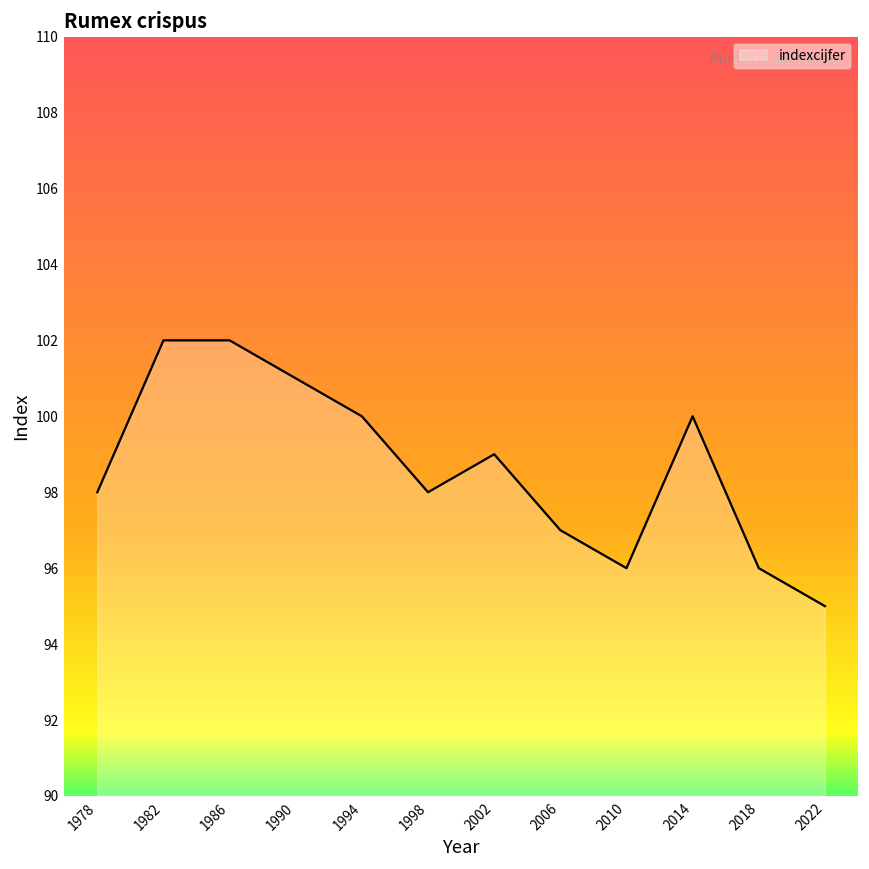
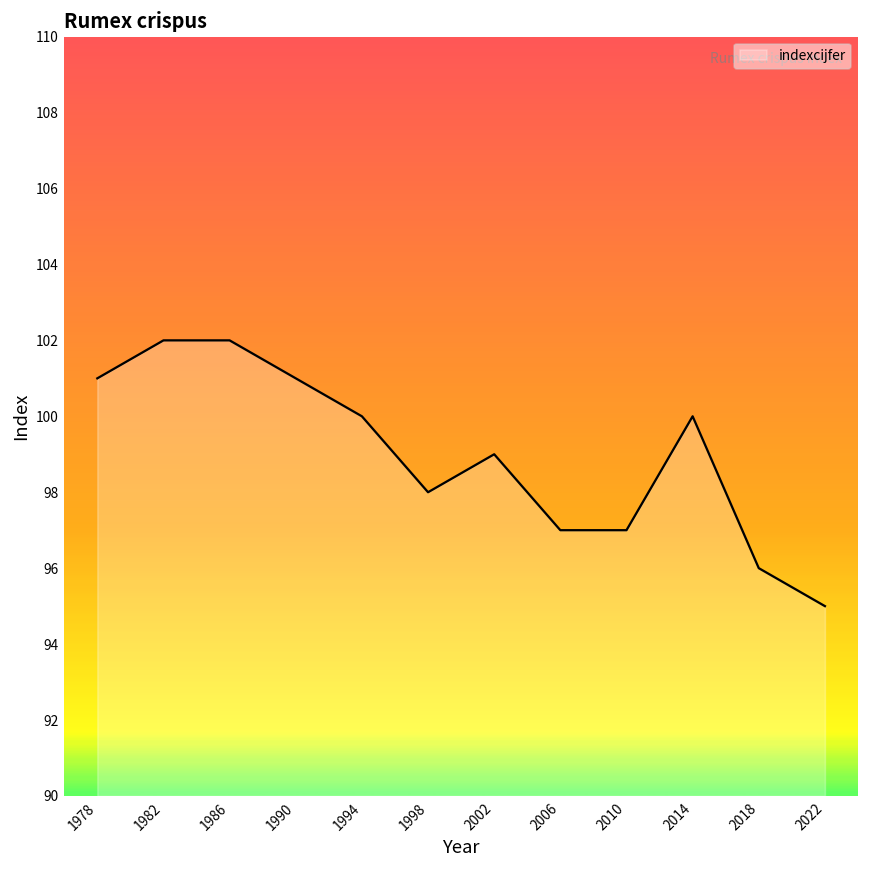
1978: 98 -> 101
2010: 96 -> 97
